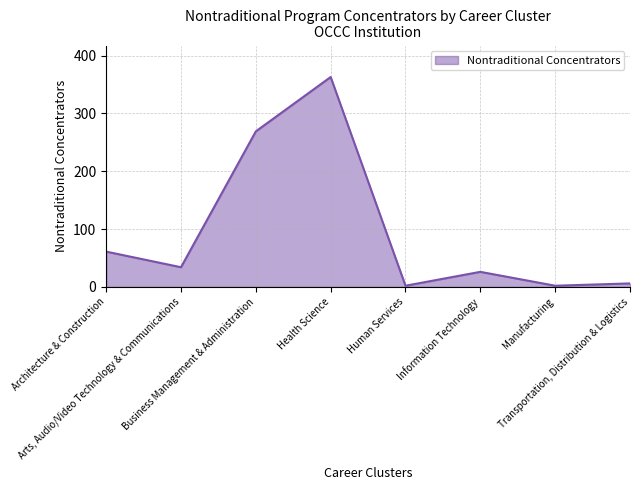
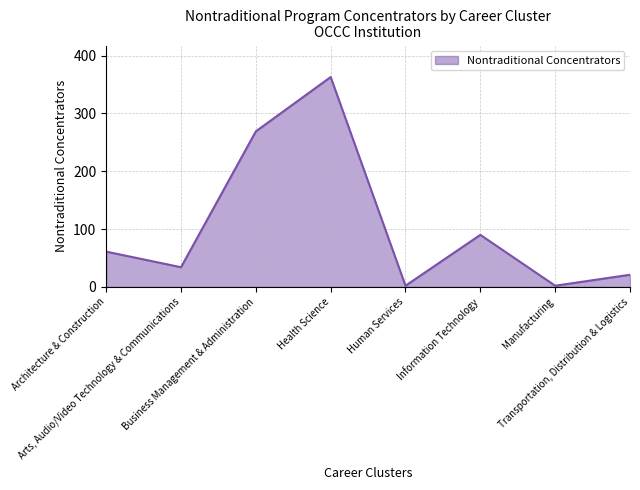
Information Technology: 30 -> 90
Transportation, Distribution & Logistics: 10 -> 20
